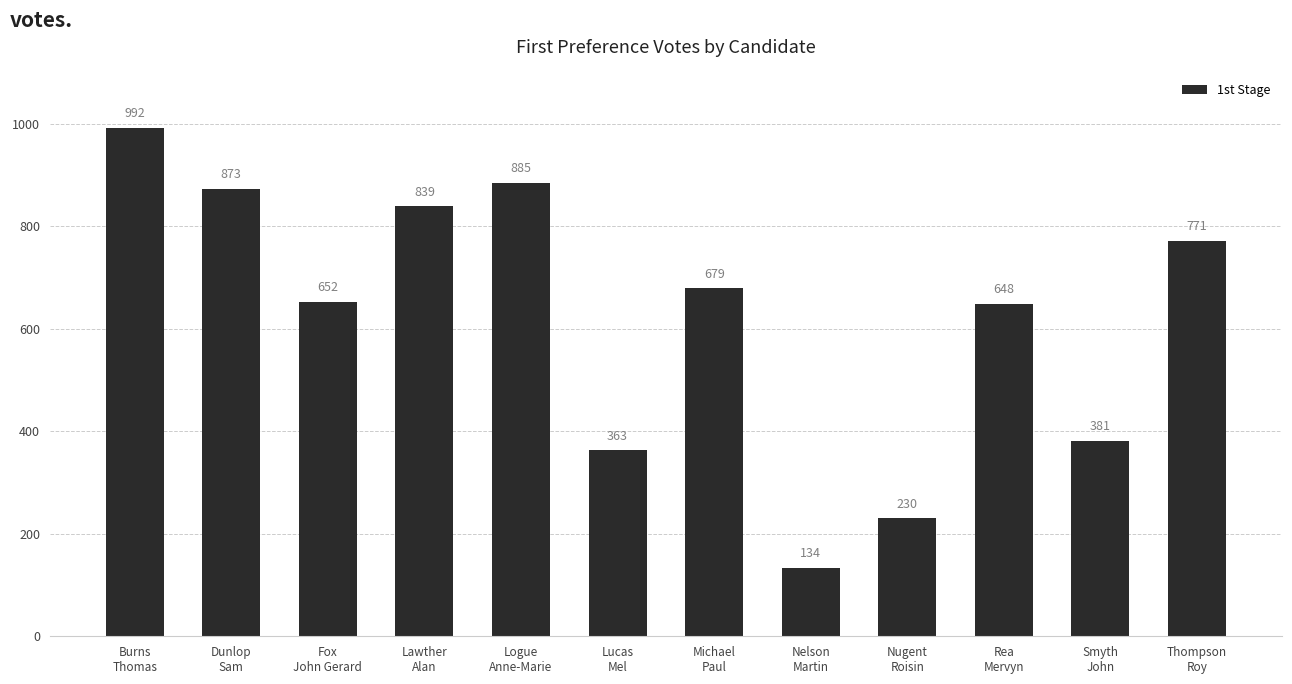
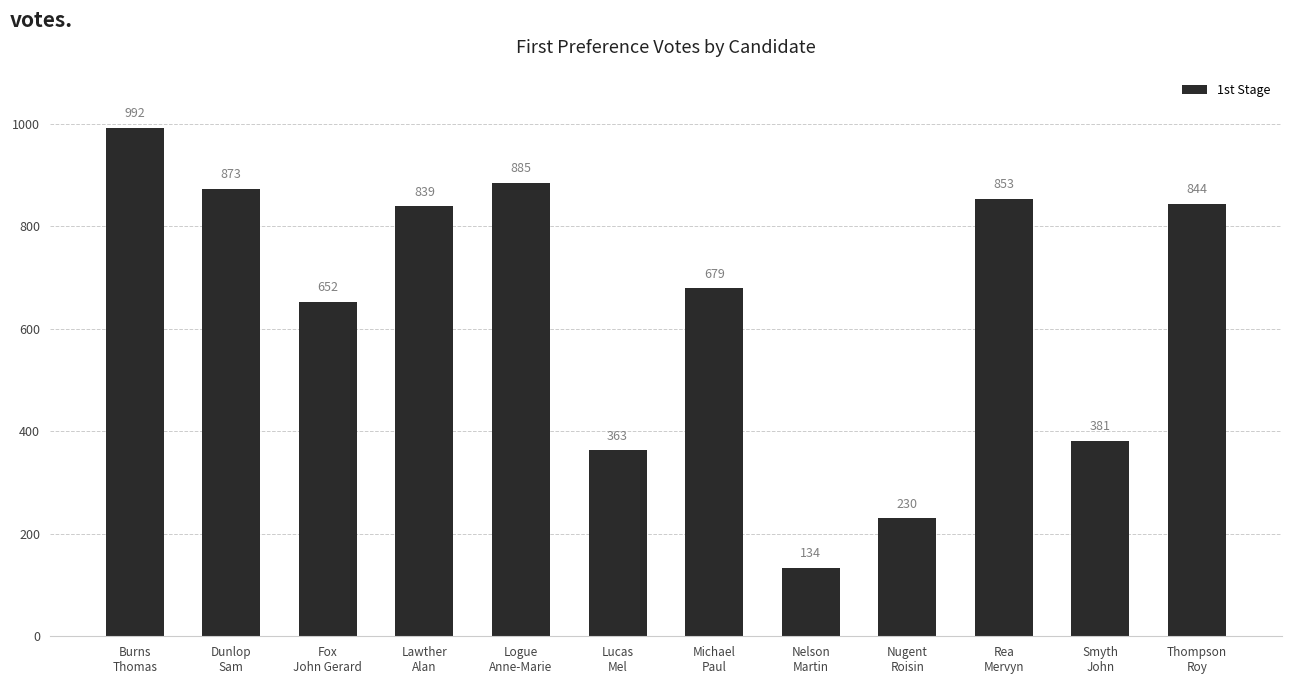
Rea Mervyn: 648 -> 853
Thompson Roy: 771 -> 844
